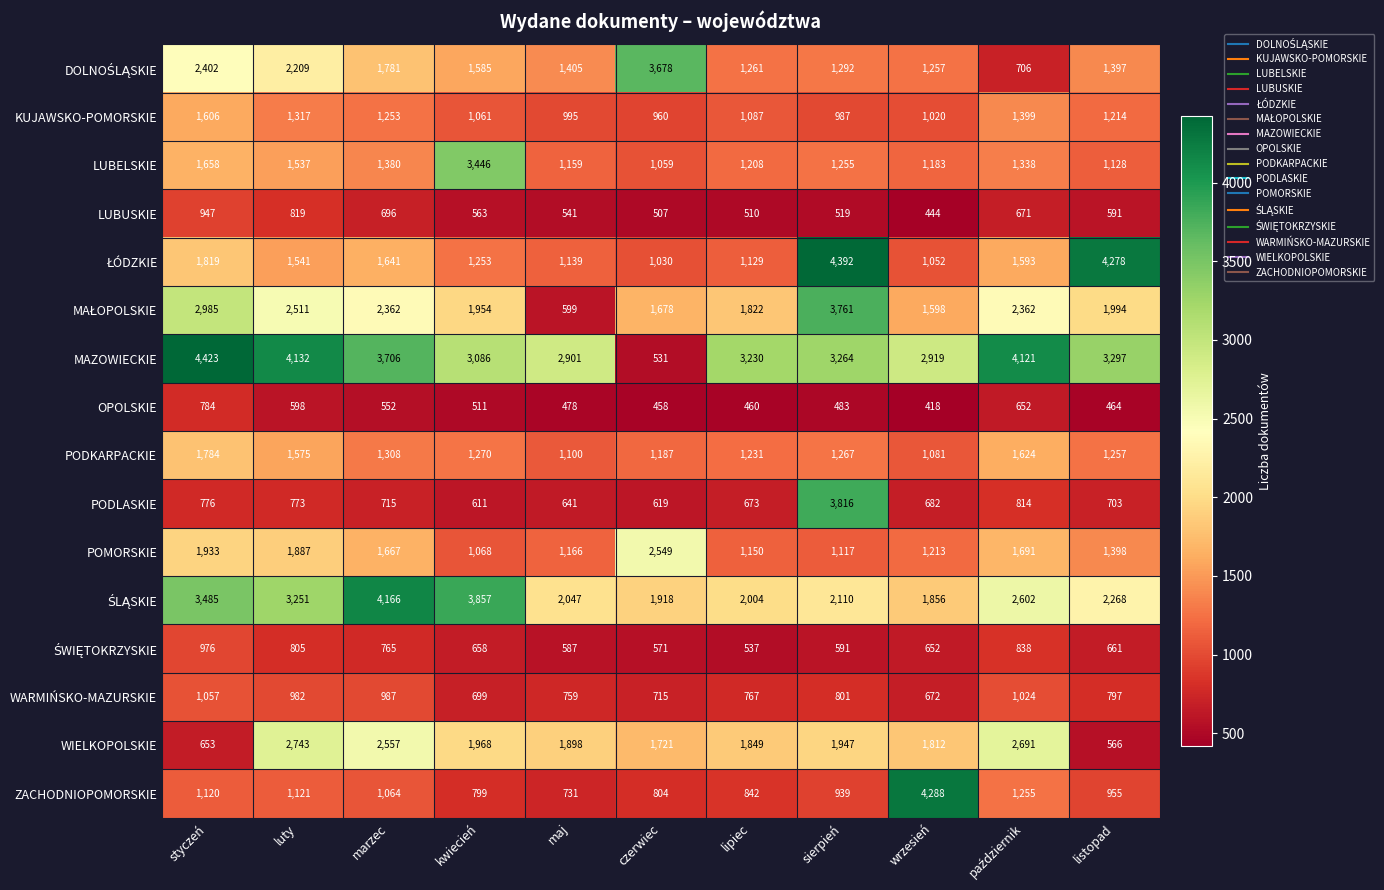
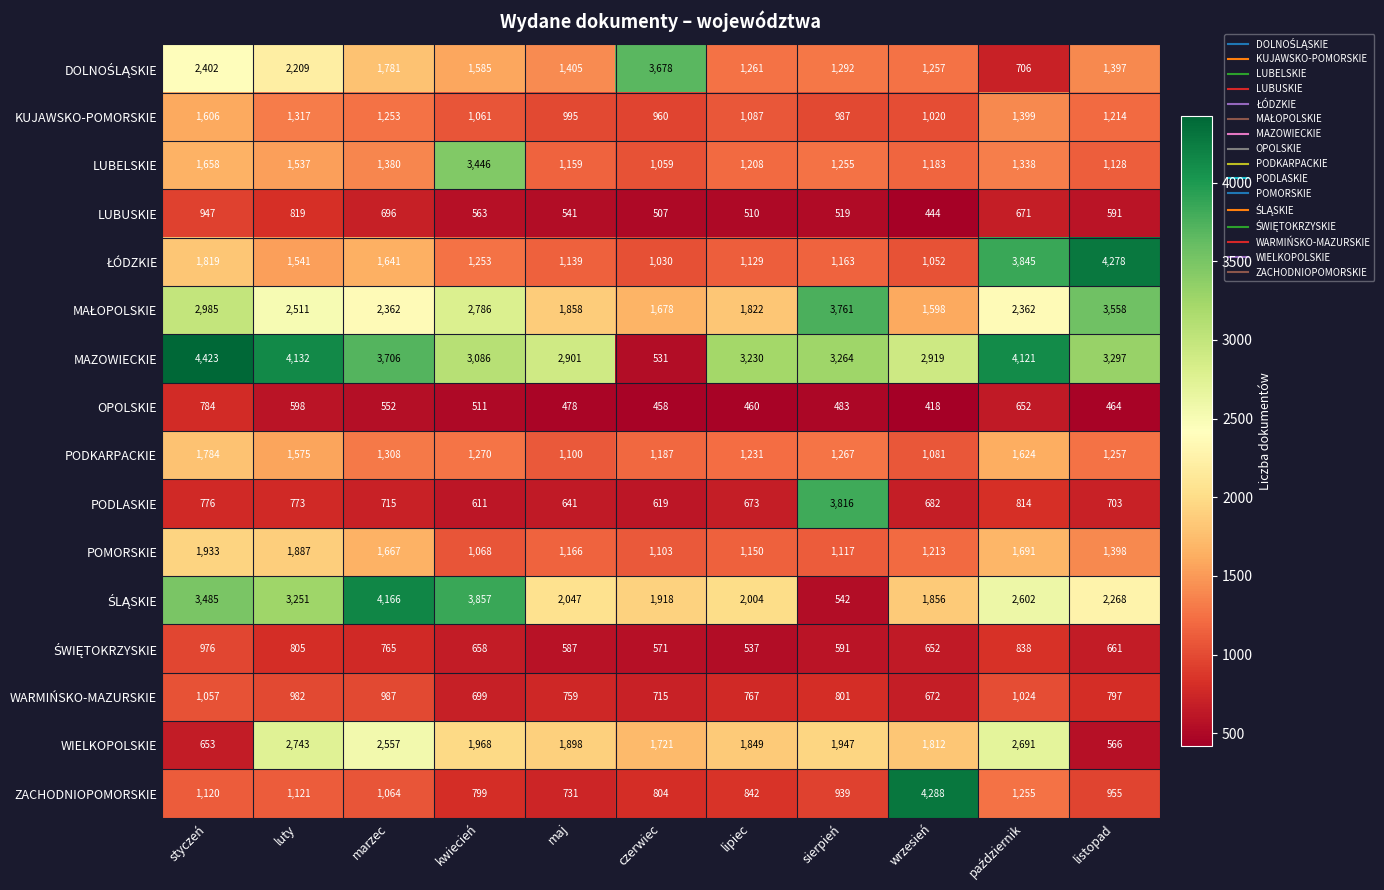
ŁÓDZKIE, sierpień: 4,392 -> 1,163
ŁÓDZKIE, październik: 1,593 -> 3,845
MAŁOPOLSKIE, kwiecień: 1,954 -> 2,786
MAŁOPOLSKIE, maj: 599 -> 1,858
MAŁOPOLSKIE, listopad: 1,994 -> 3,558
POMORSKIE, czerwiec: 2,549 -> 1,103
ŚLĄSKIE, sierpień: 2,110 -> 542
